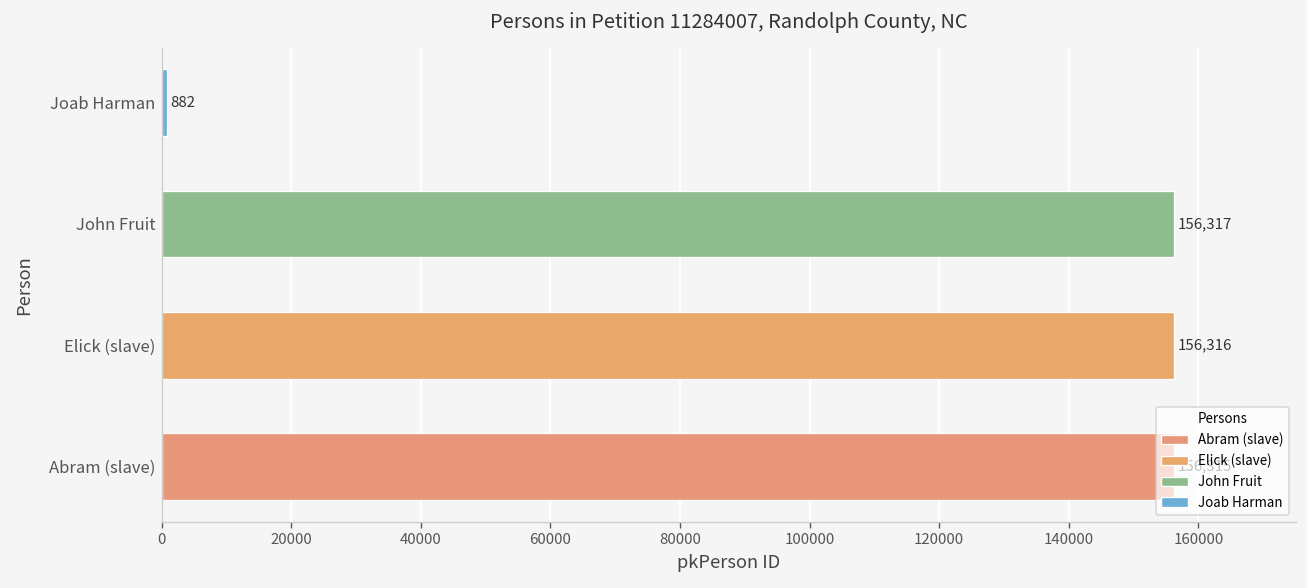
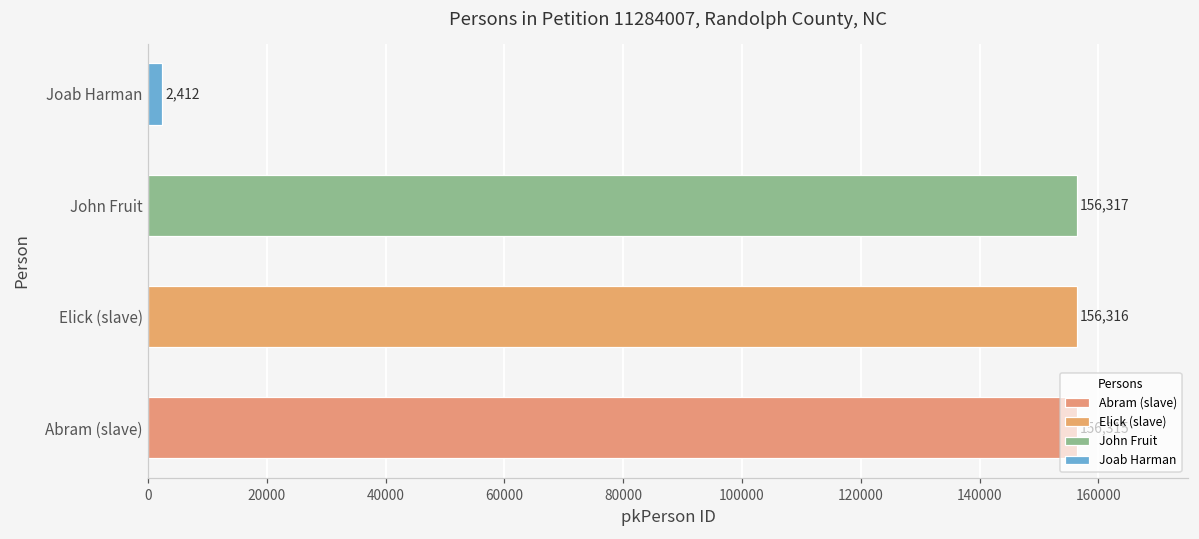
Joab Harman: 882 -> 2,412
